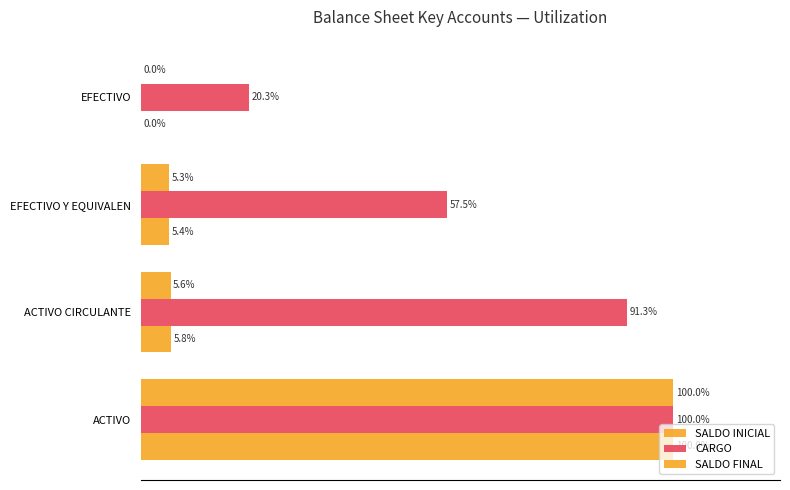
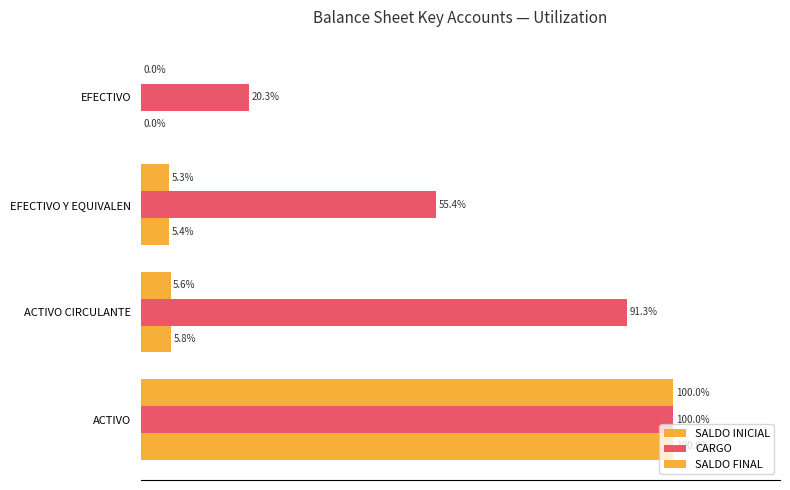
CARGO, EFECTIVO Y EQUIVALEN: 57.5% -> 55.4%
